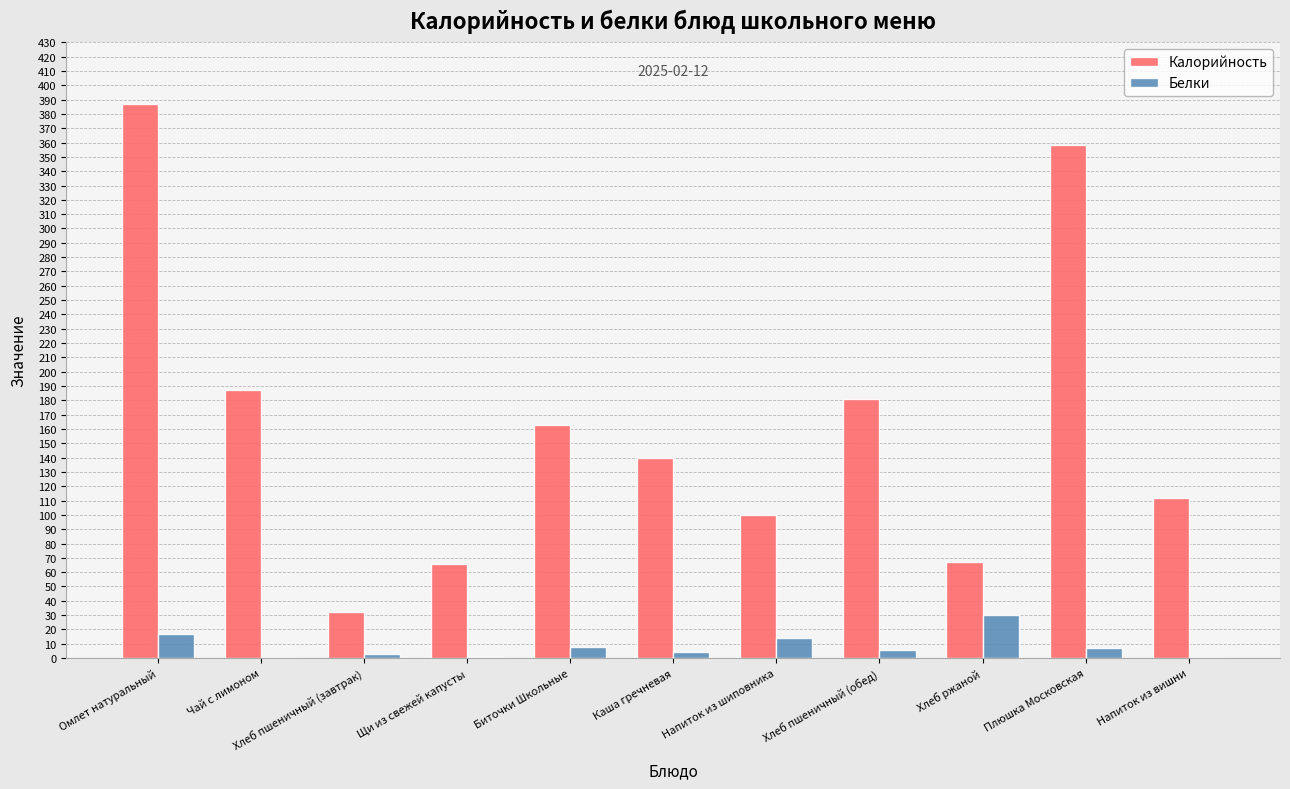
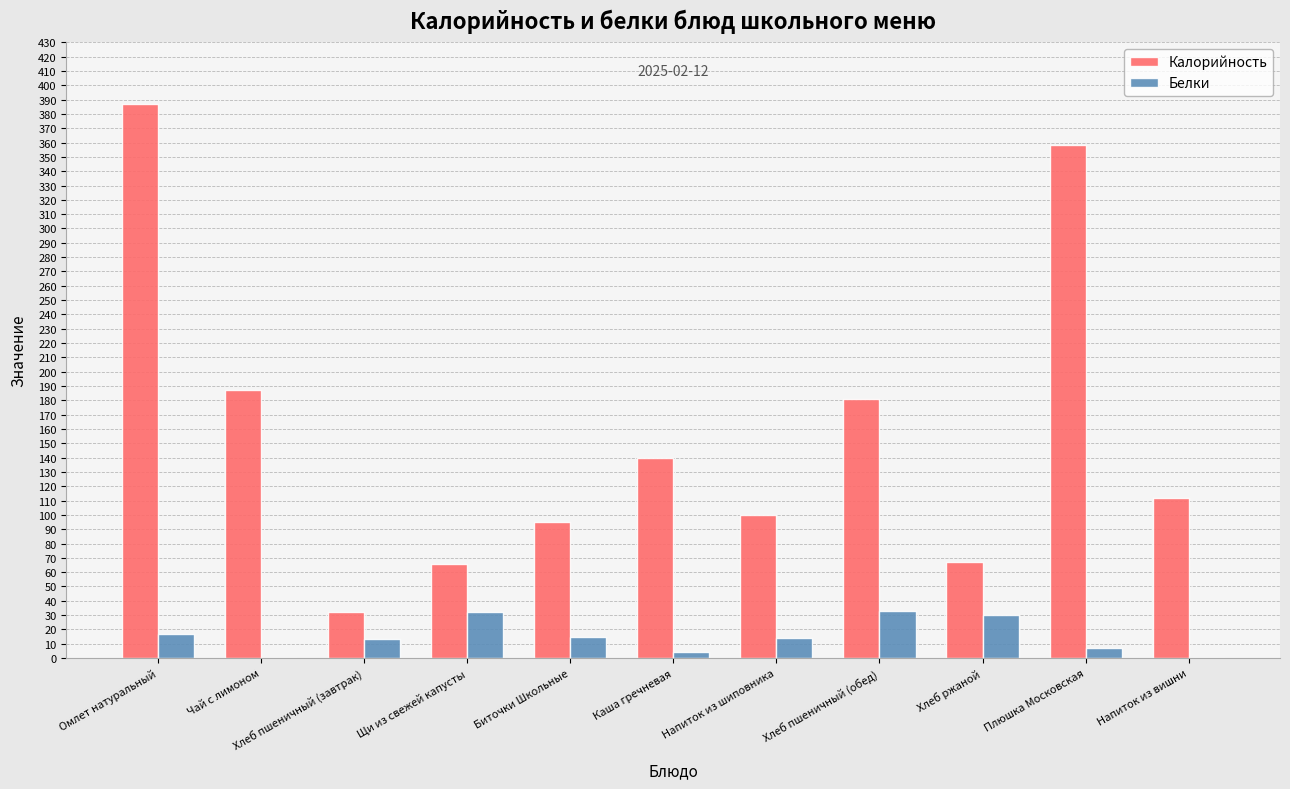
Белки, Хлеб пшеничный (завтрак): 3 -> 13
Белки, Щи из свежей капусты: 1 -> 32
Калорийность, Биточки Школьные: 163 -> 95
Белки, Биточки Школьные: 8 -> 15
Белки, Хлеб пшеничный (обед): 6 -> 33
